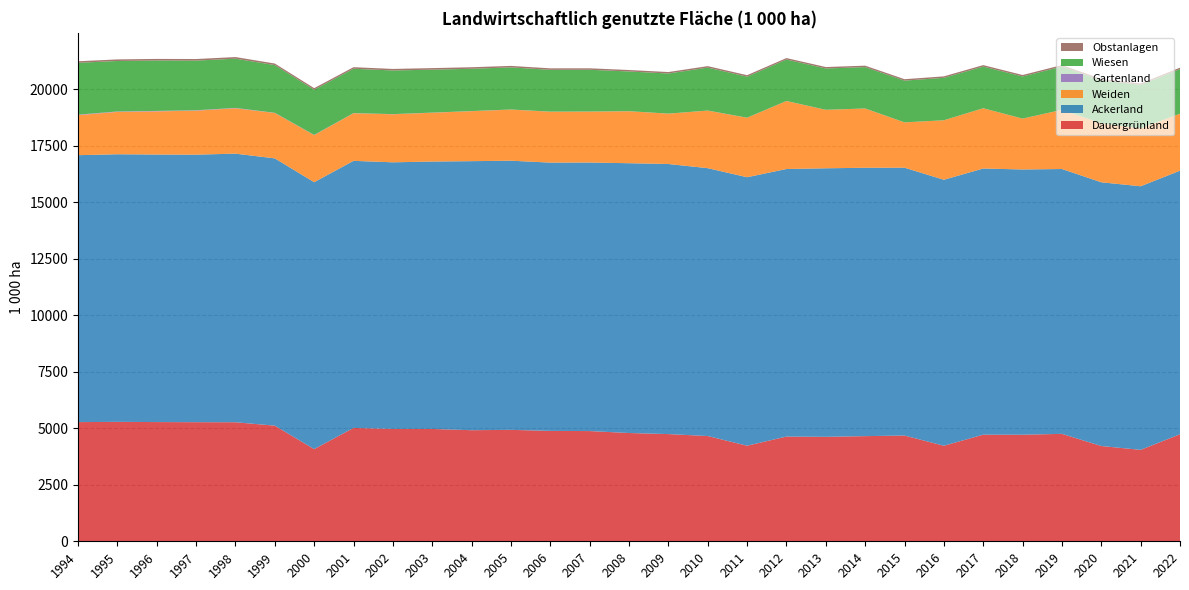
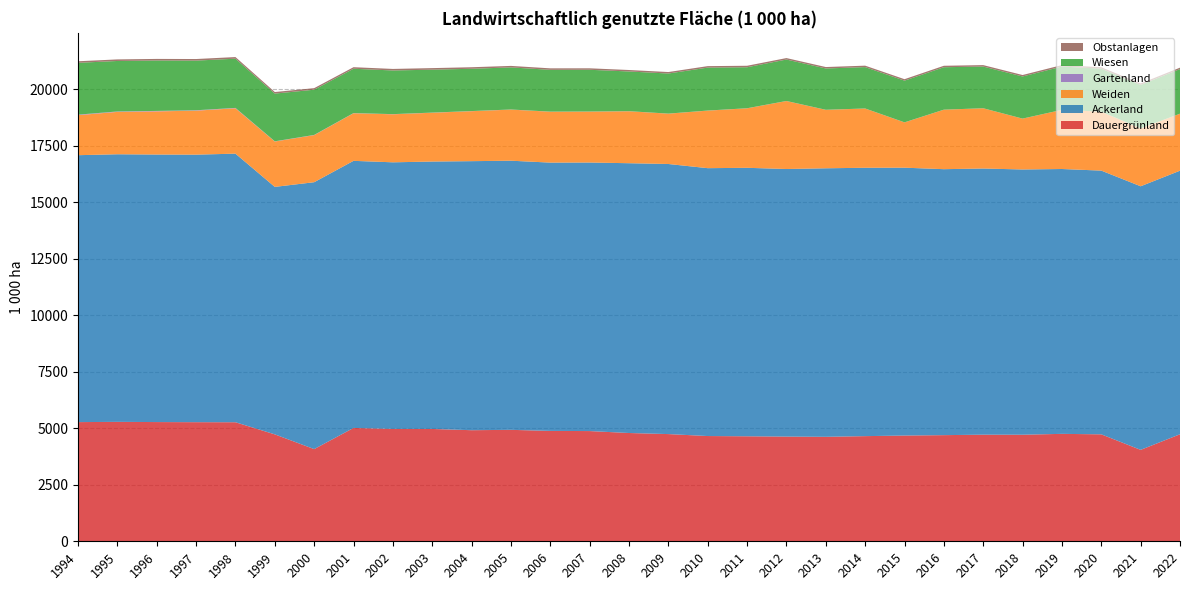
Dauergrünland, 1999: 5100 -> 4700
Ackerland, 1999: 11800 -> 10900
Dauergrünland, 2011: 4200 -> 4600
Dauergrünland, 2016: 4200 -> 4700
Dauergrünland, 2020: 4200 -> 4700
